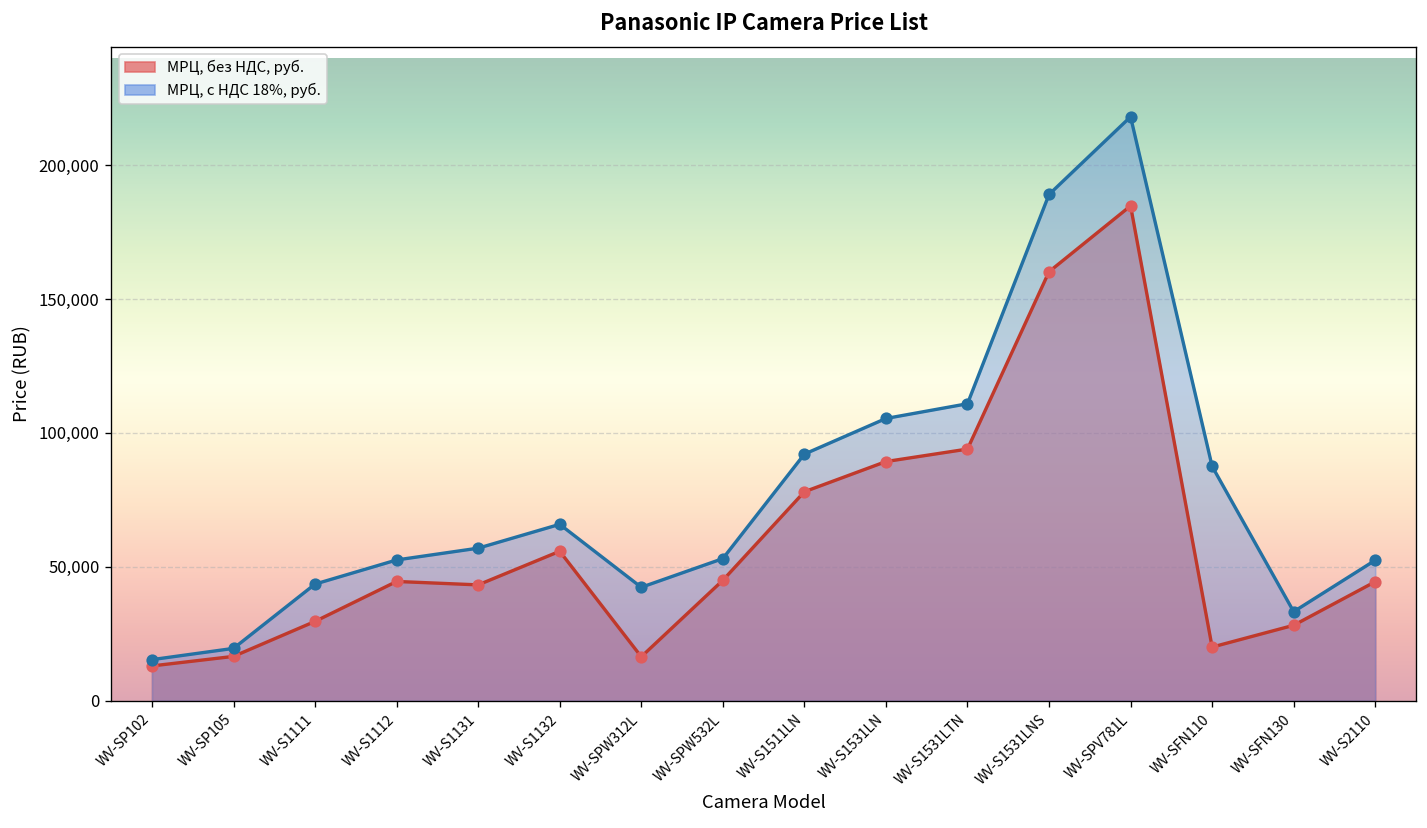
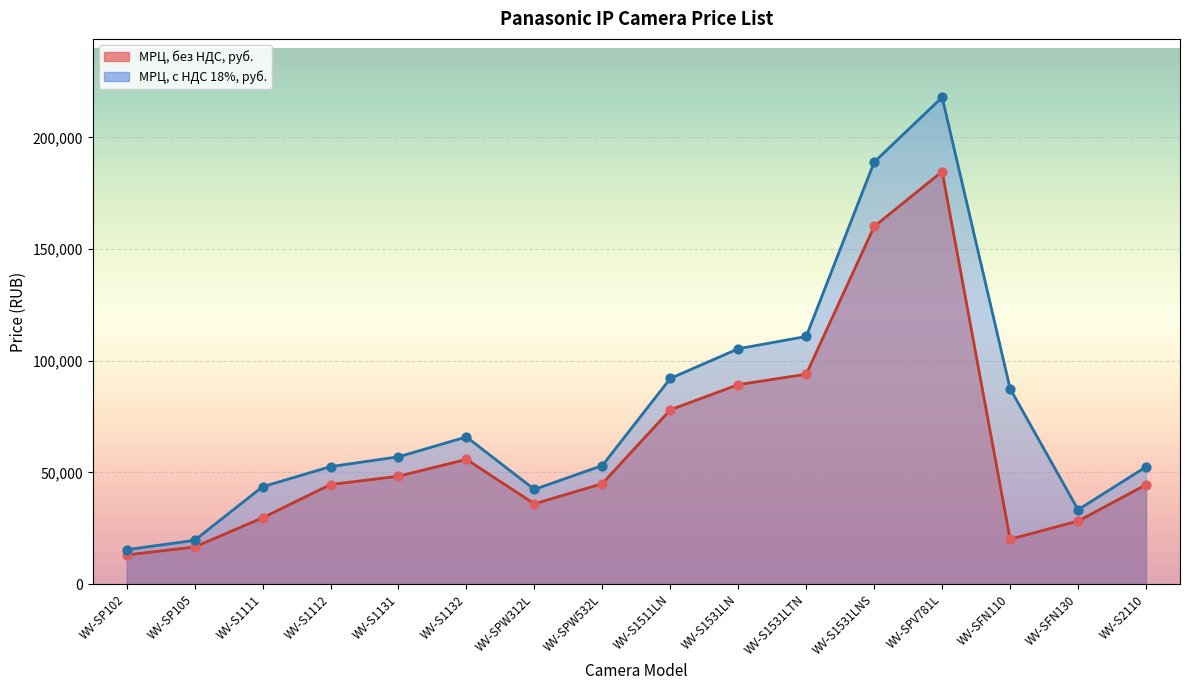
МРЦ, без НДС, руб., WV-S1131: 43,000 -> 48,000
МРЦ, без НДС, руб., WV-SPW312L: 16,000 -> 36,000
